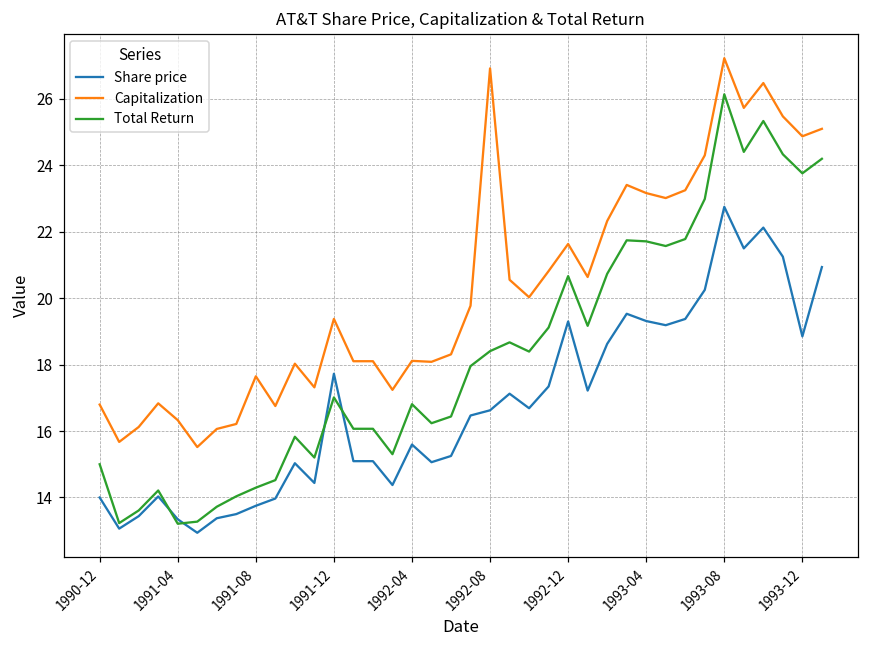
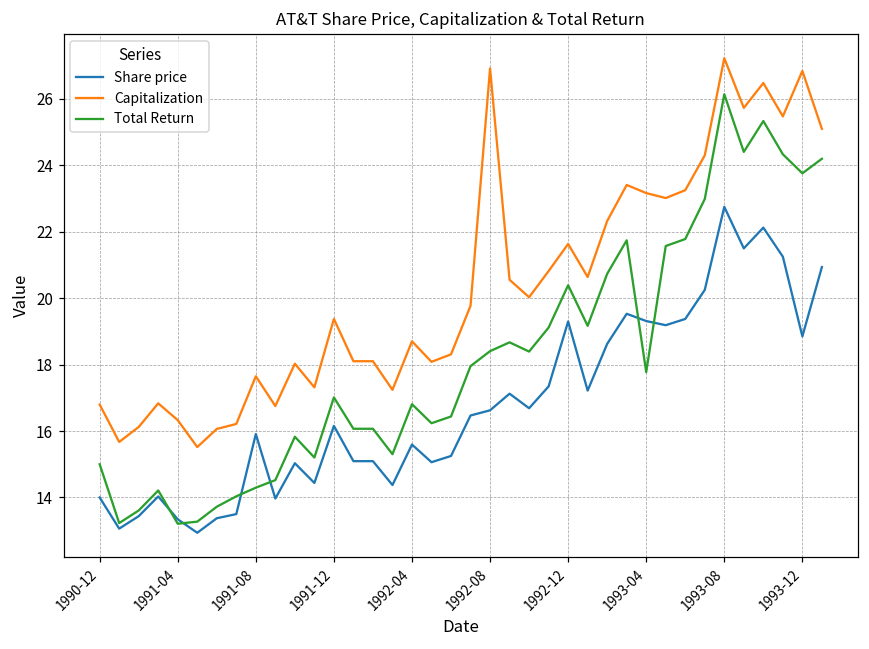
Share price, 1991-08: 13.8 -> 15.9
Share price, 1991-12: 17.7 -> 16.2
Capitalization, 1992-04: 18.1 -> 18.7
Total Return, 1992-12: 20.7 -> 20.4
Total Return, 1993-04: 21.7 -> 17.8
Capitalization, 1993-12: 24.9 -> 26.8
